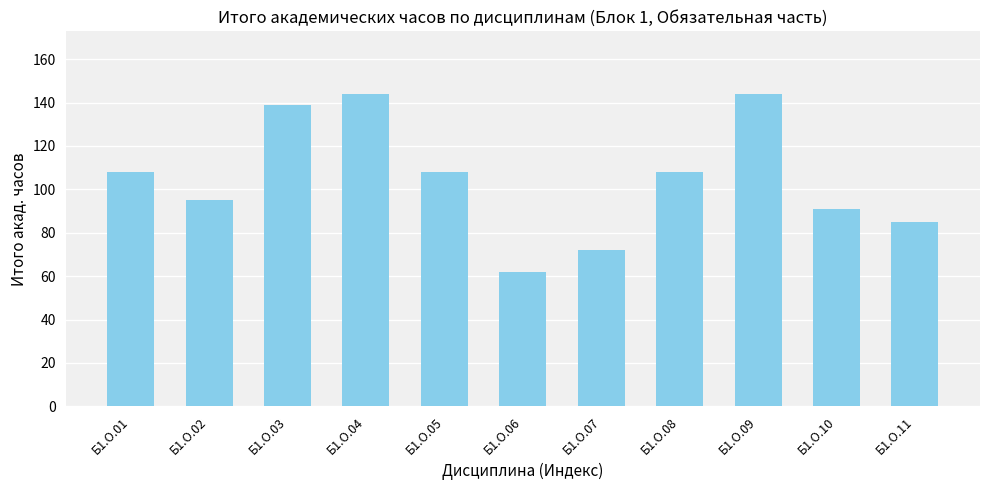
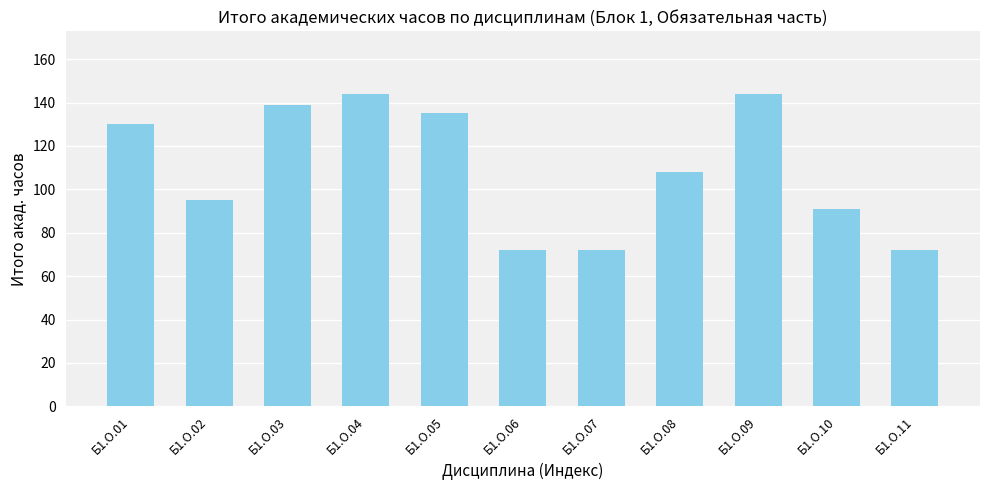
Б1.О.01: 108 -> 130
Б1.О.05: 108 -> 135
Б1.О.06: 62 -> 72
Б1.О.11: 85 -> 72
